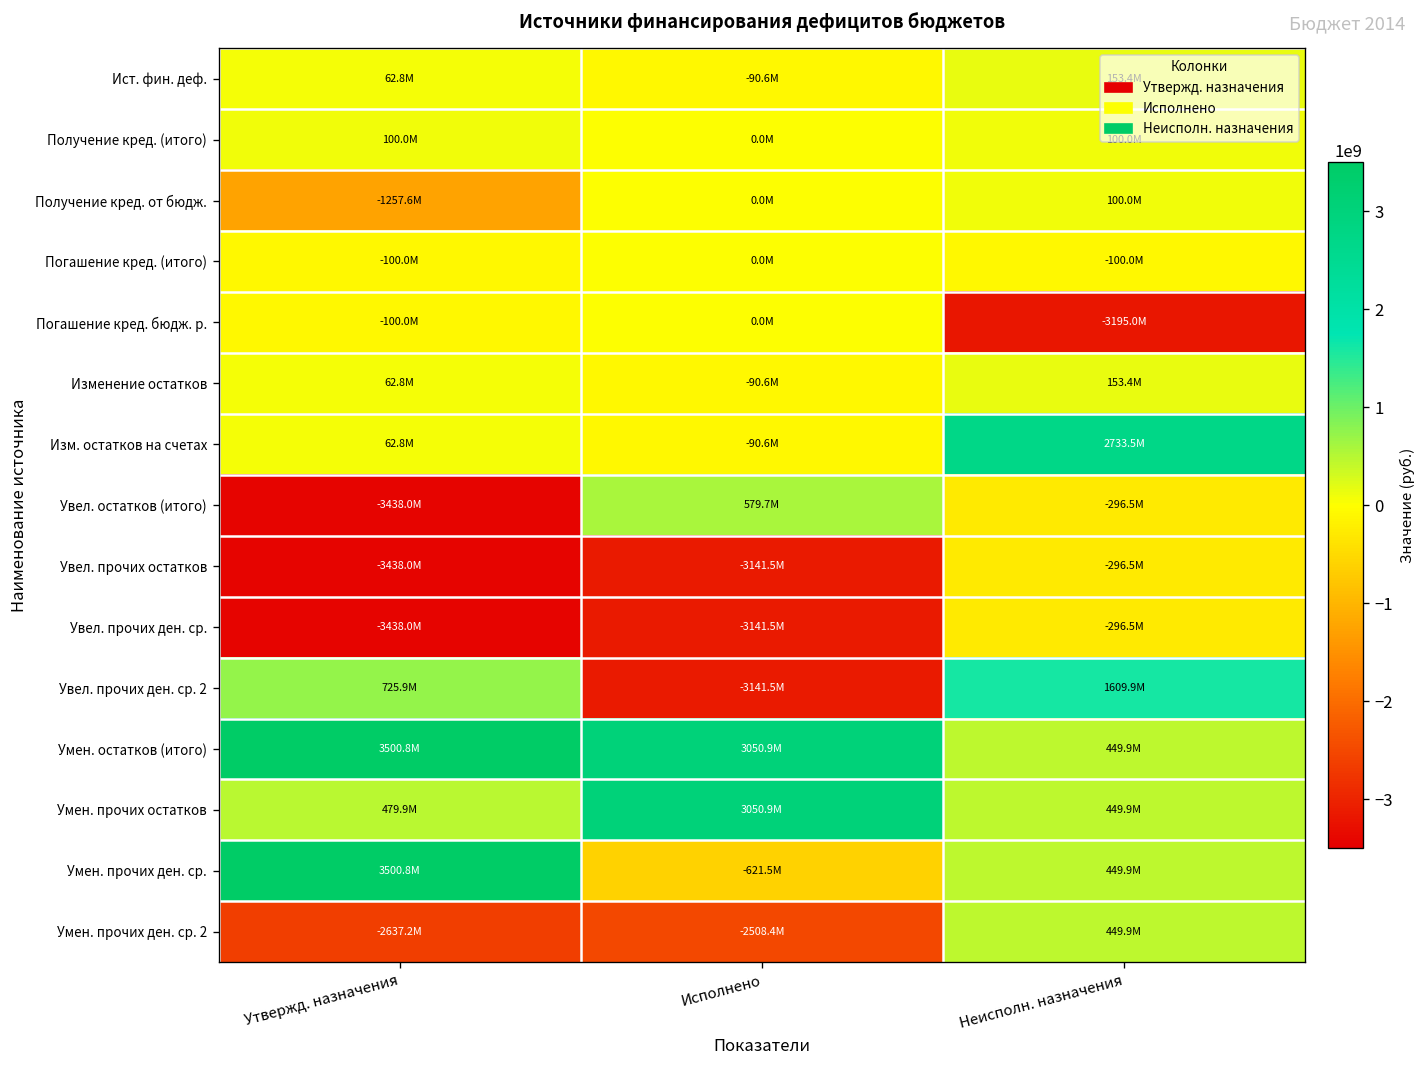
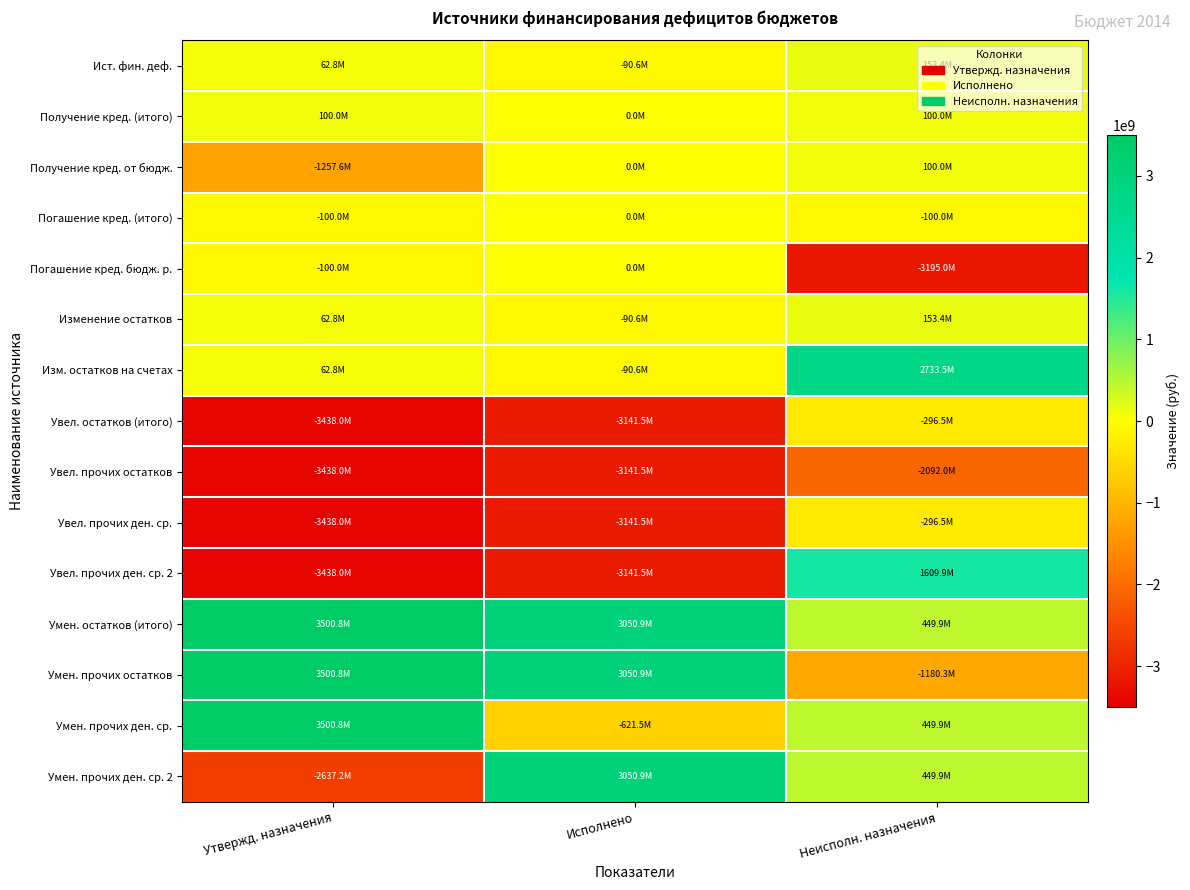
Увел. остатков (итого), Исполнено: 579.7M -> -3141.5M
Увел. прочих остатков, Неисполн. назначения: -296.5M -> -2092.0M
Увел. прочих ден. ср. 2, Утвержд. назначения: 725.9M -> -3438.0M
Умен. прочих остатков, Утвержд. назначения: 479.9M -> 3500.8M
Умен. прочих остатков, Неисполн. назначения: 449.9M -> -1180.3M
Умен. прочих ден. ср. 2, Исполнено: -2508.4M -> 3050.9M
